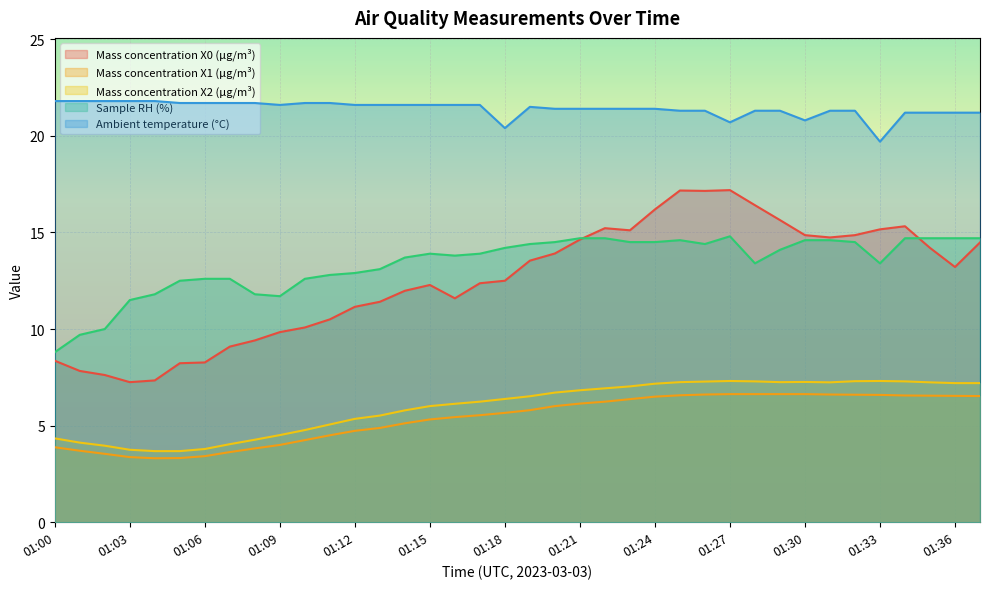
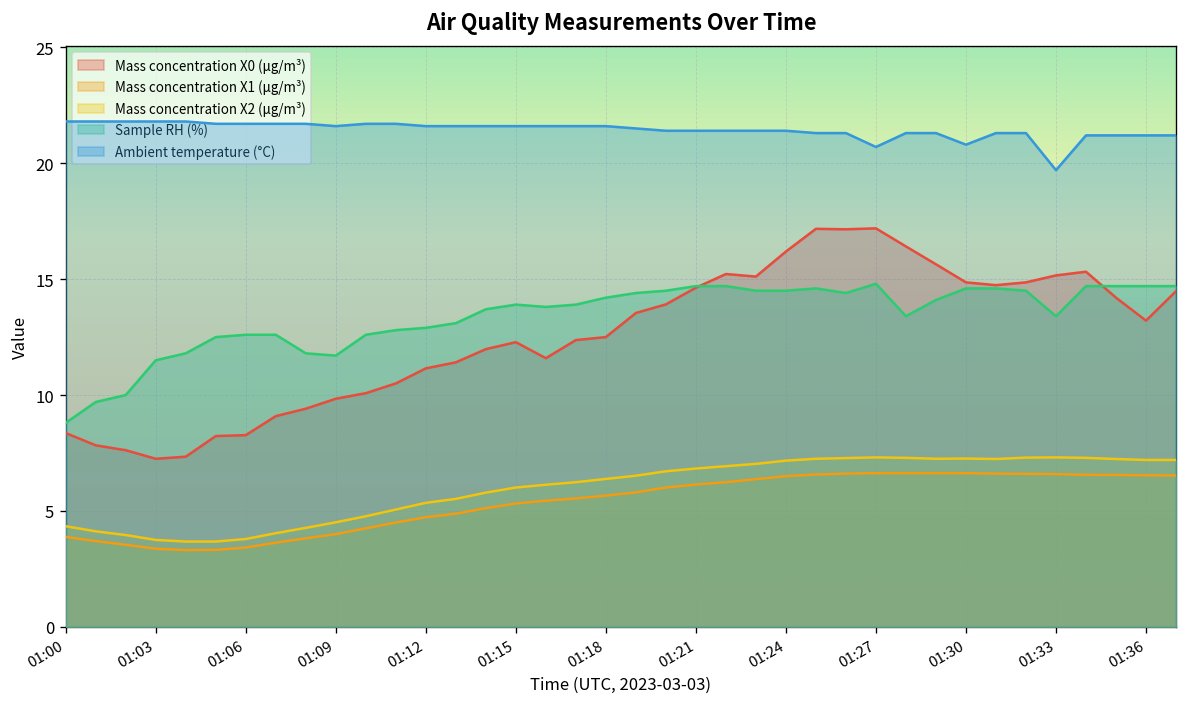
Ambient temperature (°C), 01:18: 20.4 -> 21.6
